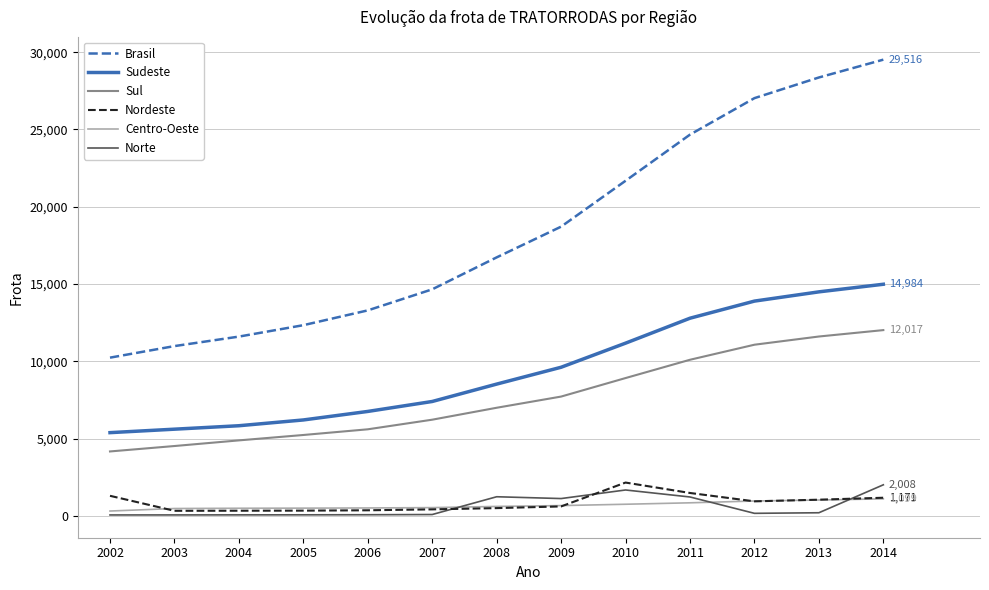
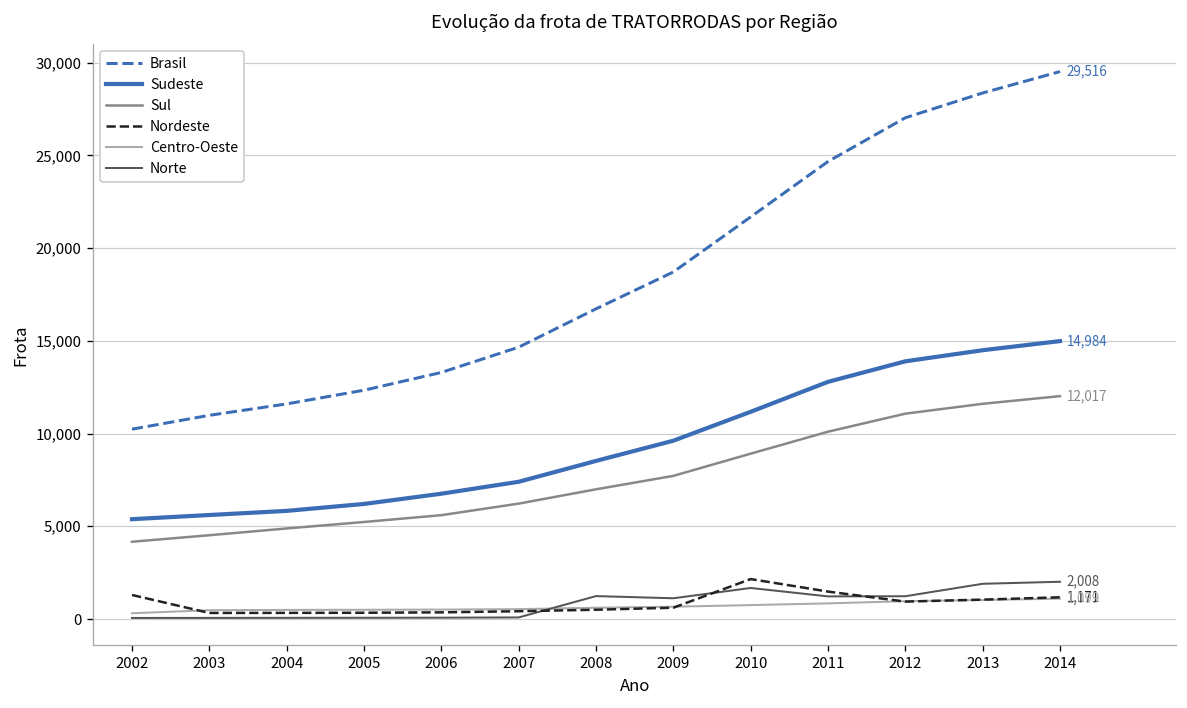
Norte, 2012: 200 -> 1,200
Norte, 2013: 200 -> 1,900
